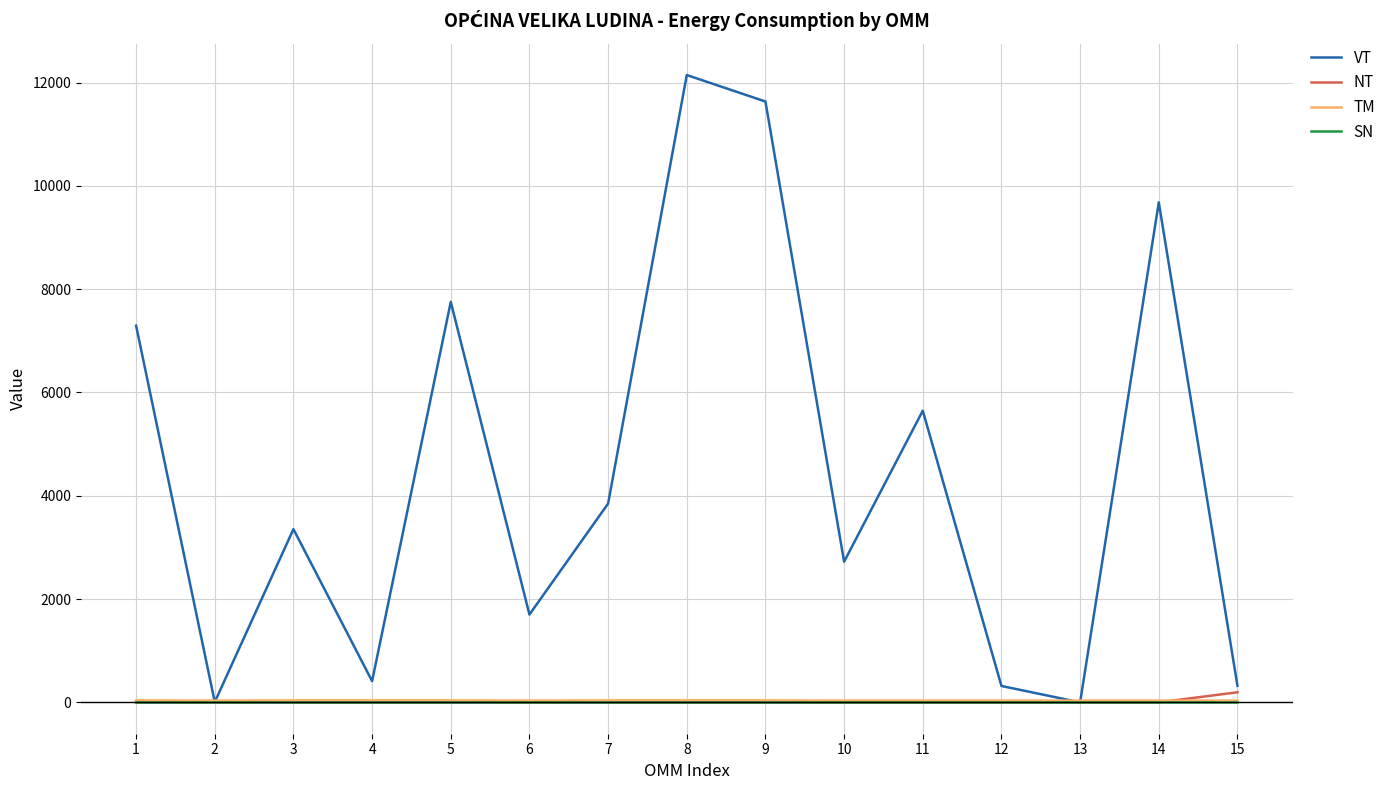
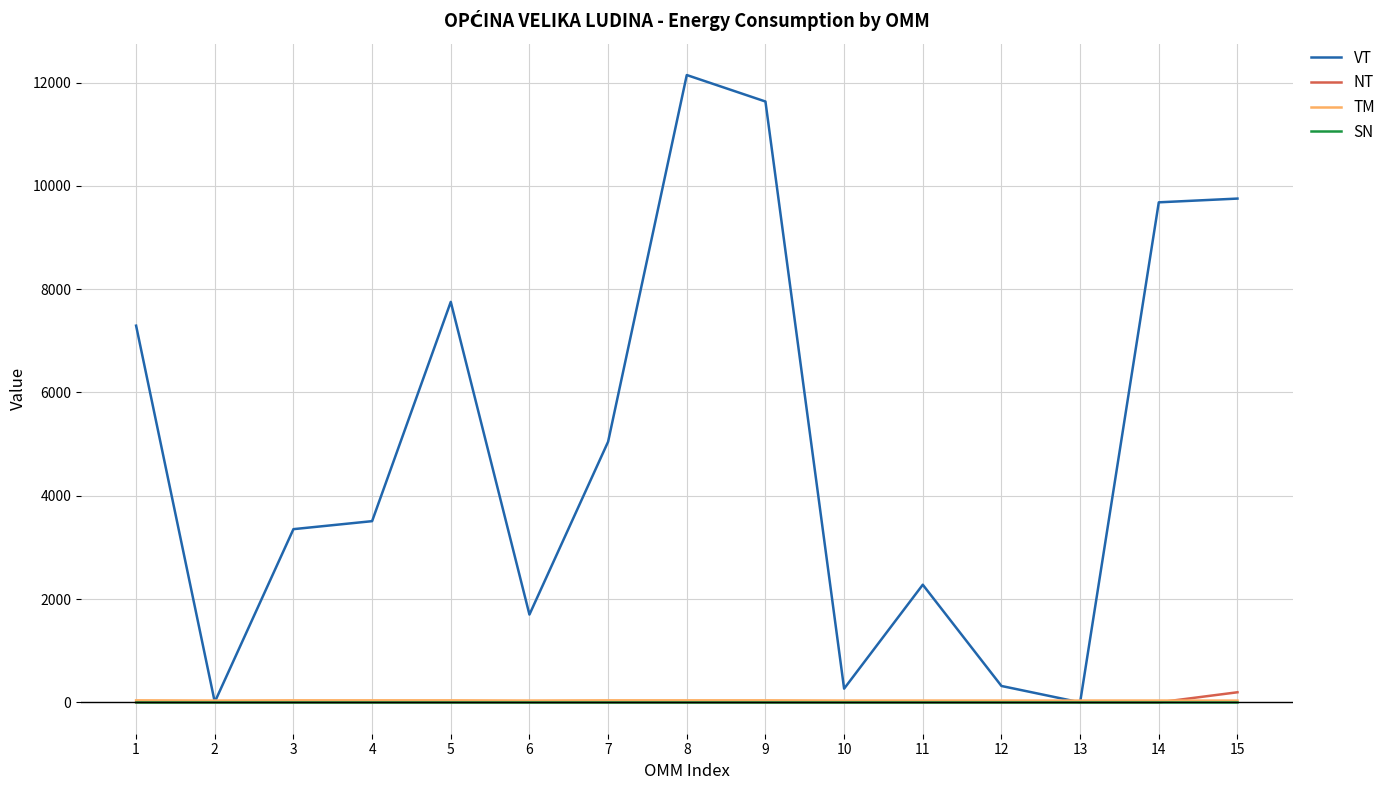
VT, 4: 400 -> 3500
VT, 7: 3800 -> 5000
VT, 10: 2700 -> 300
VT, 11: 5600 -> 2300
VT, 15: 300 -> 9800
